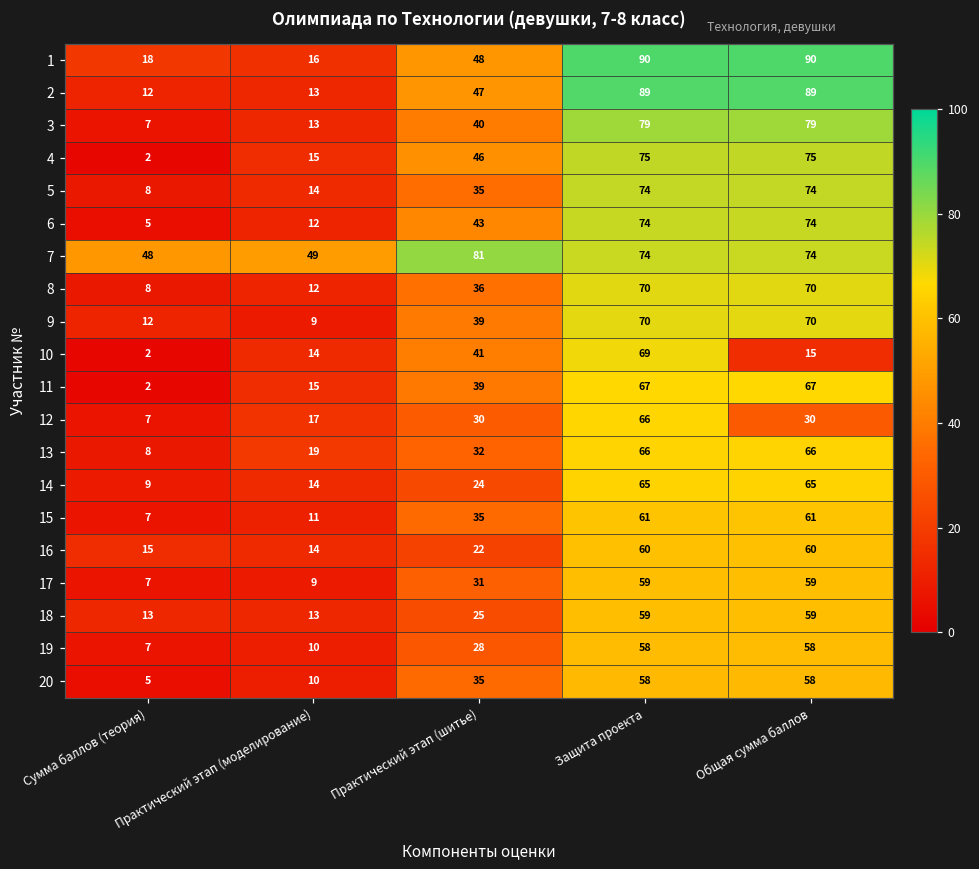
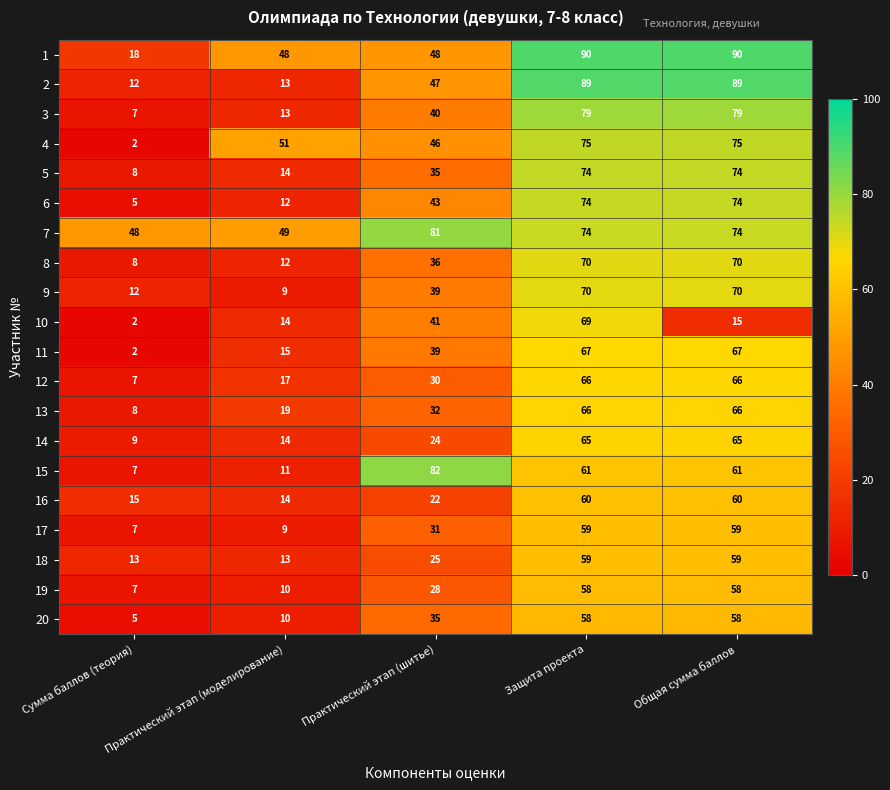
1, Практический этап (моделирование): 16 -> 48
4, Практический этап (моделирование): 15 -> 51
12, Общая сумма баллов: 30 -> 66
15, Практический этап (шитье): 35 -> 82
